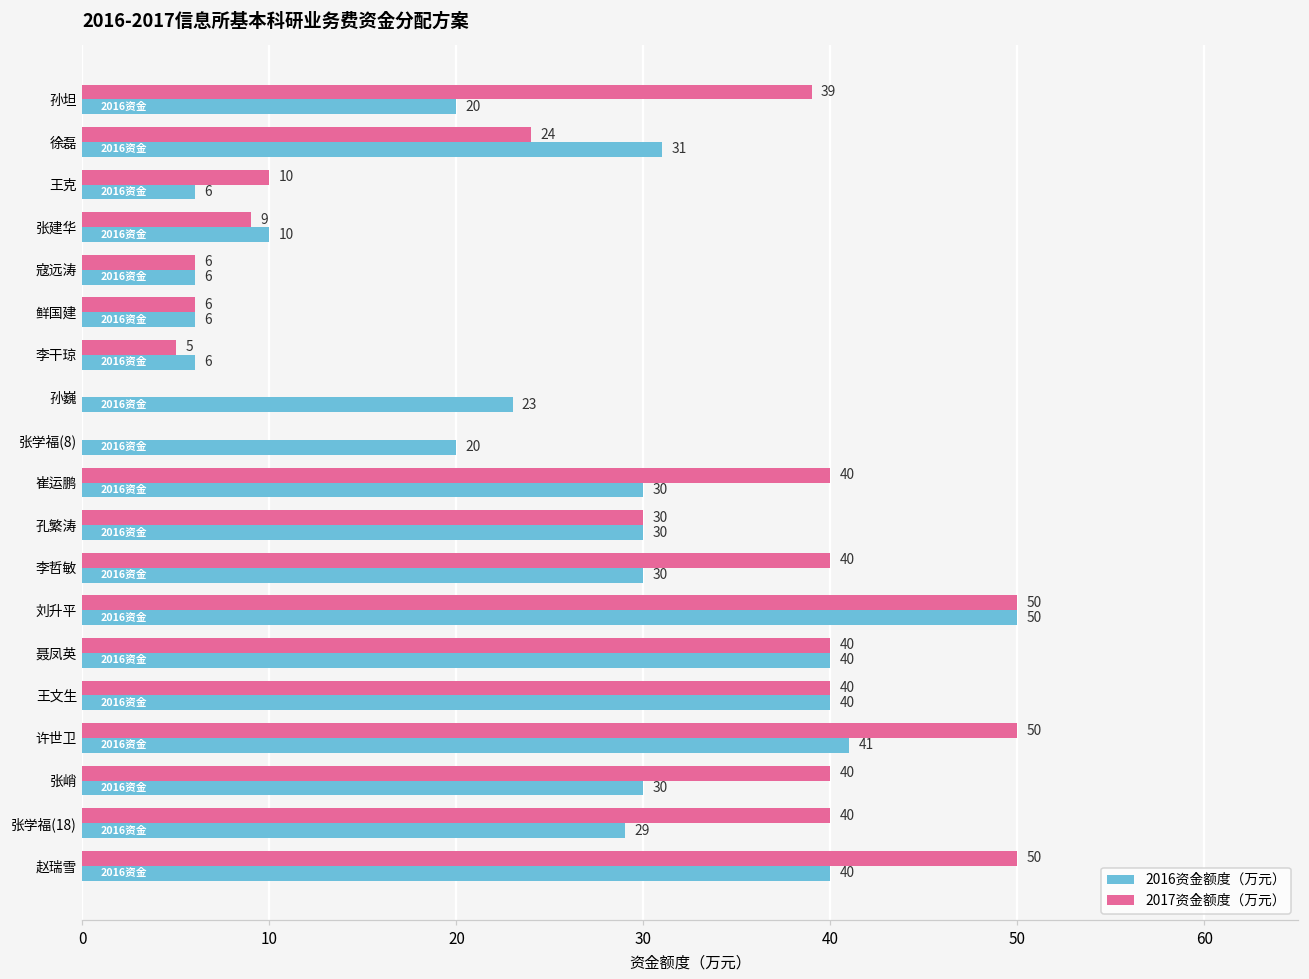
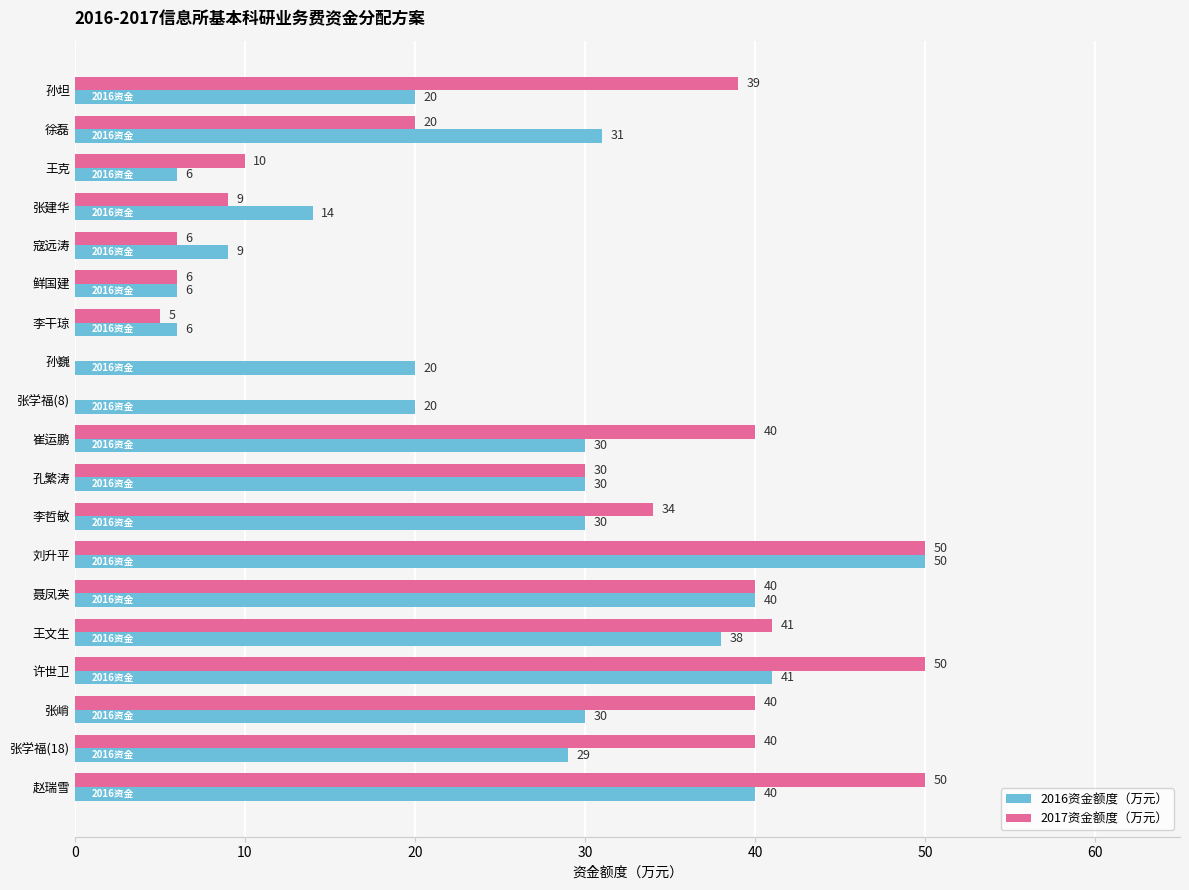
2017资金额度（万元）, 徐磊: 24 -> 20
2016资金额度（万元）, 张建华: 10 -> 14
2016资金额度（万元）, 寇远涛: 6 -> 9
2016资金额度（万元）, 孙巍: 23 -> 20
2017资金额度（万元）, 李哲敏: 40 -> 34
2017资金额度（万元）, 王文生: 40 -> 41
2016资金额度（万元）, 王文生: 40 -> 38
